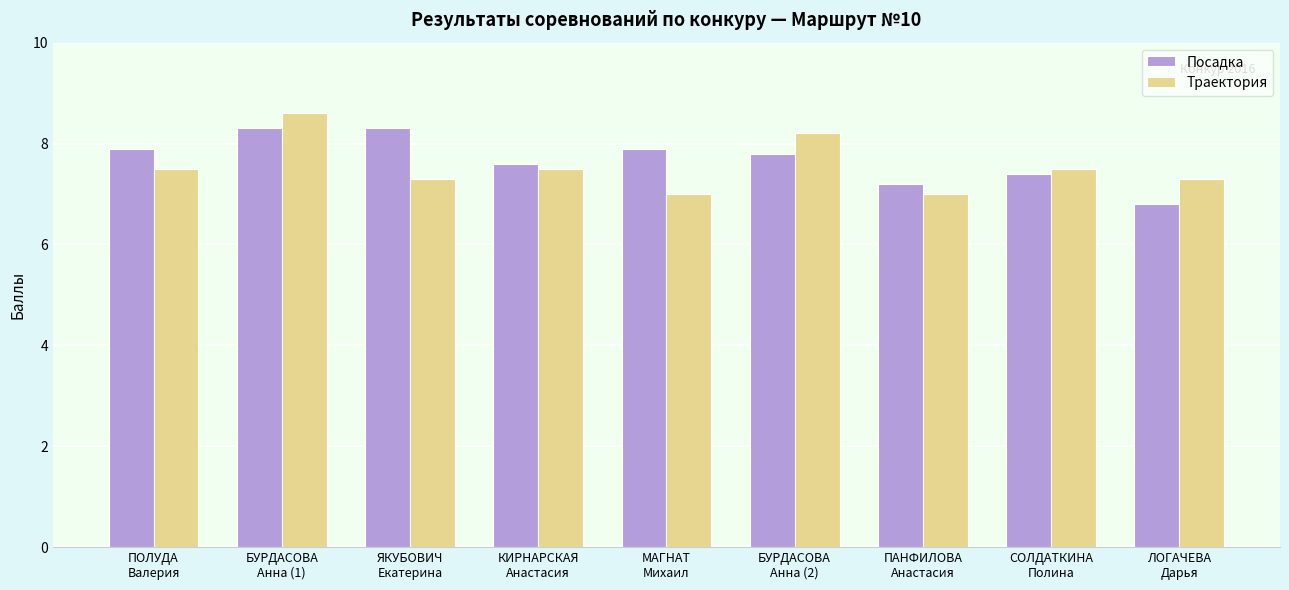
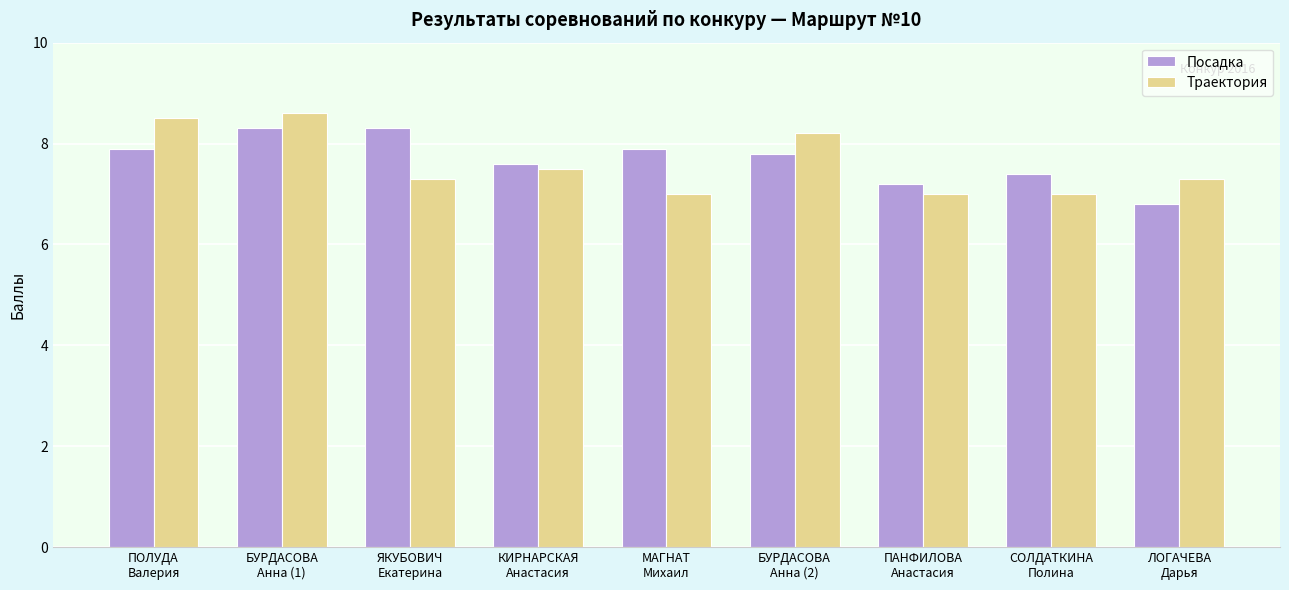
Траектория, ПОЛУДА Валерия: 7.5 -> 8.5
Траектория, СОЛДАТКИНА Полина: 7.5 -> 7.0
